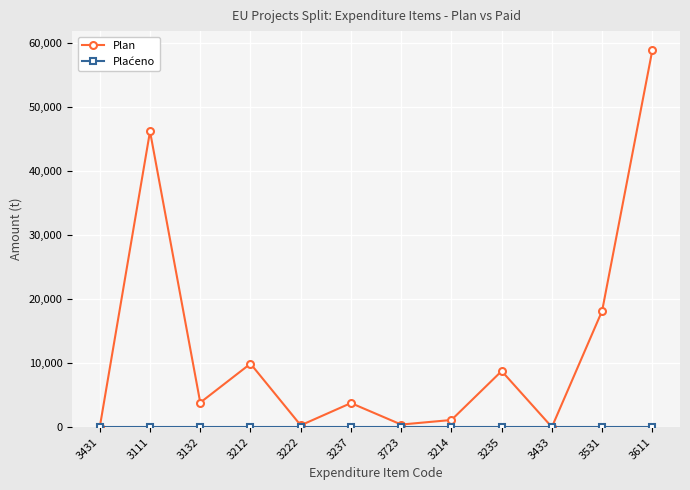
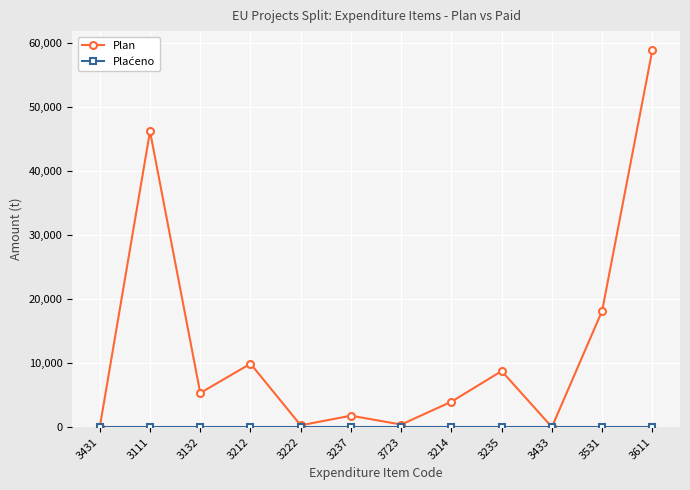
Plan, 3132: 4,000 -> 5,000
Plan, 3237: 4,000 -> 2,000
Plan, 3214: 1,000 -> 4,000
